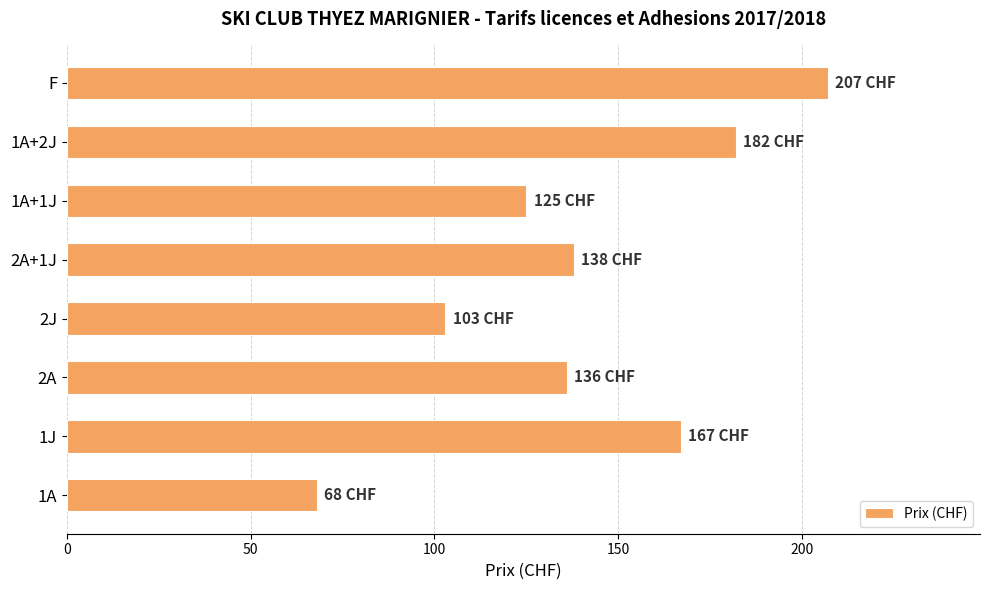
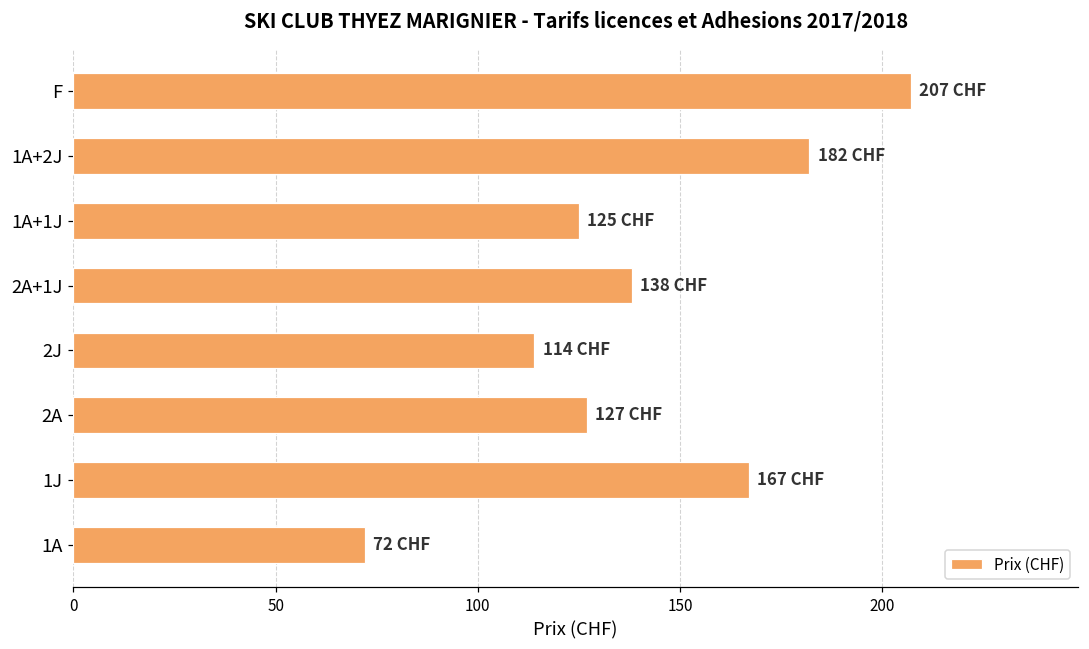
2J: 103 -> 114
2A: 136 -> 127
1A: 68 -> 72
